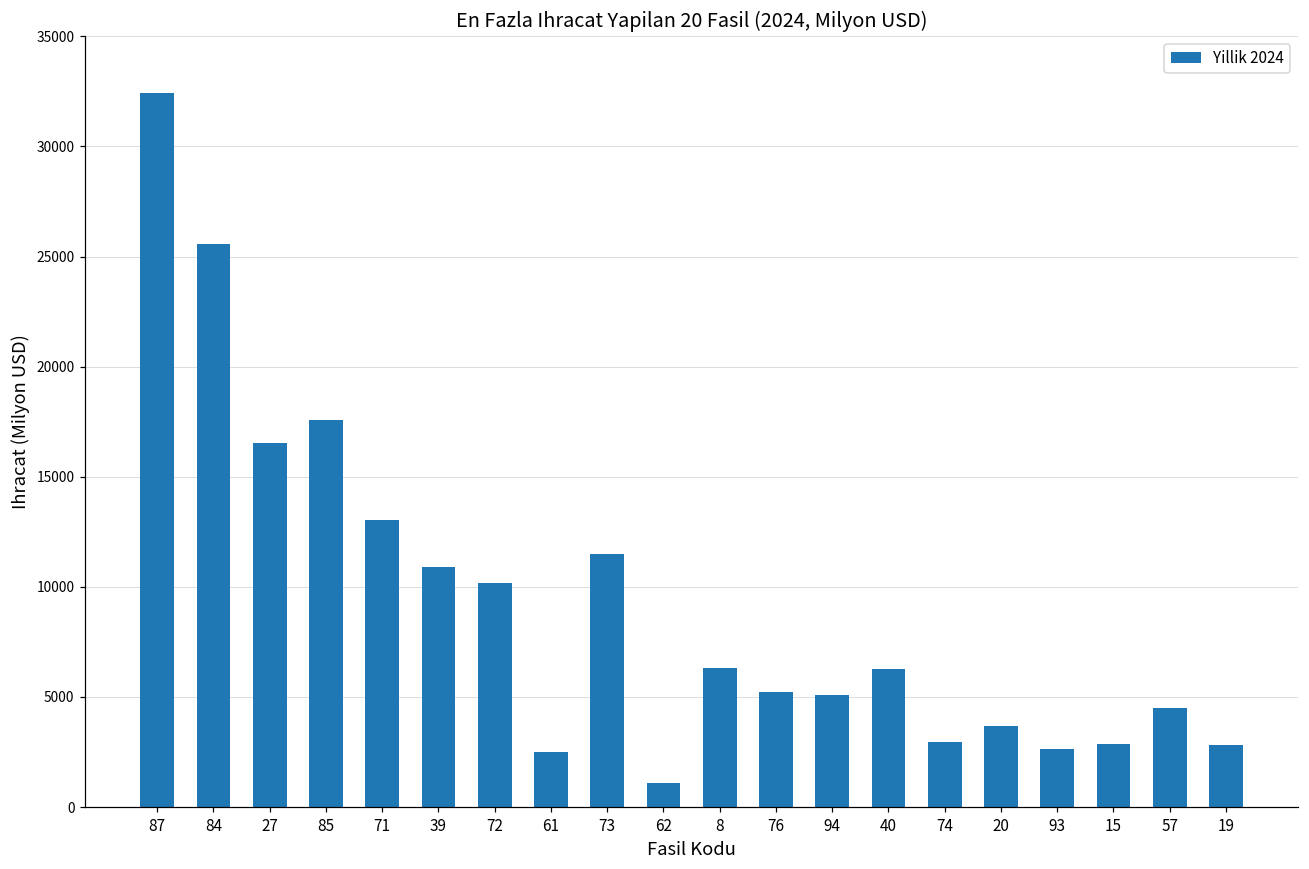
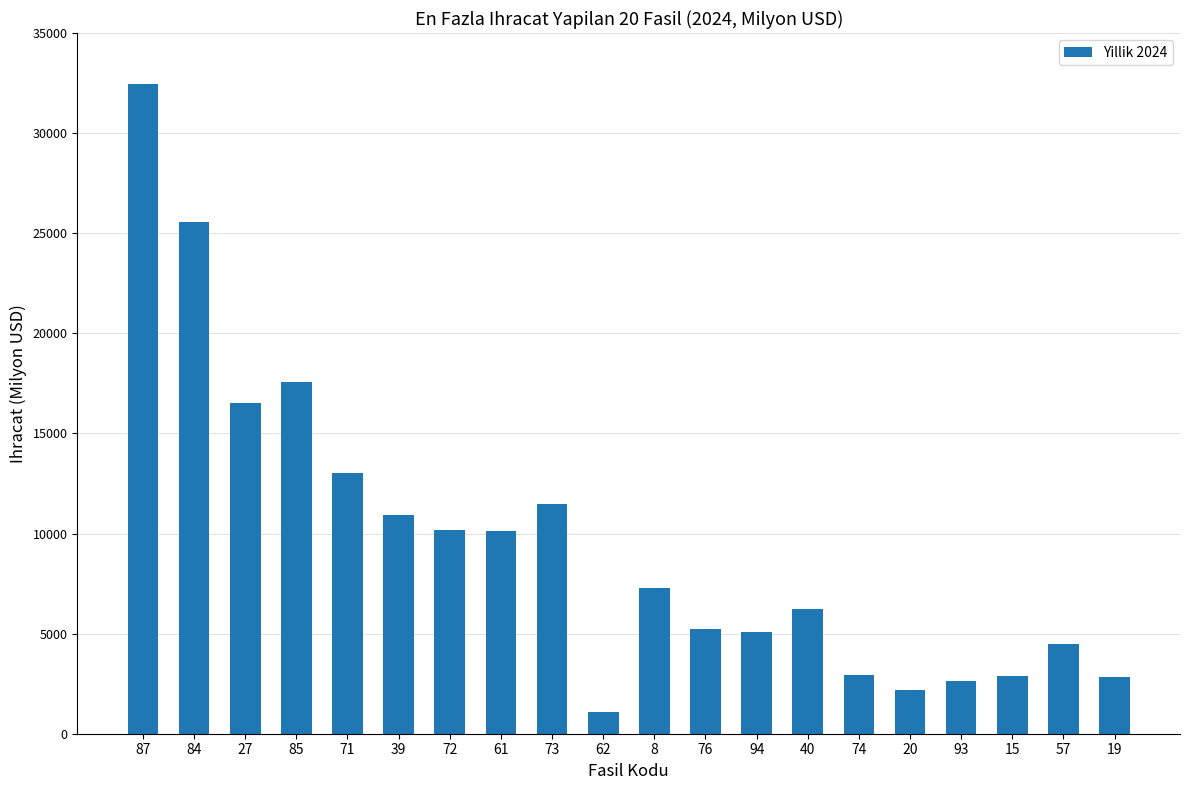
61: 2500 -> 10100
8: 6300 -> 7300
20: 3700 -> 2200
